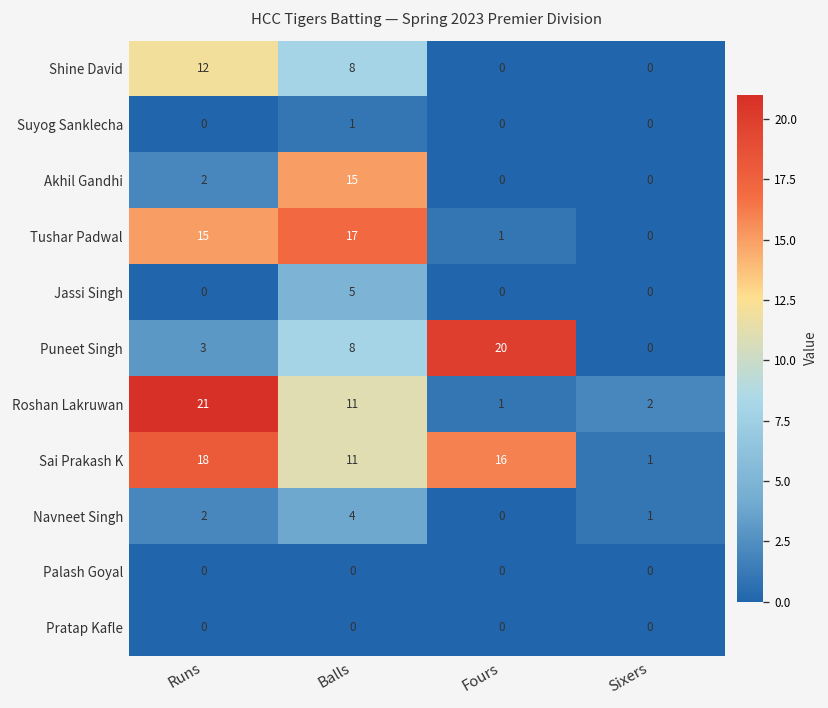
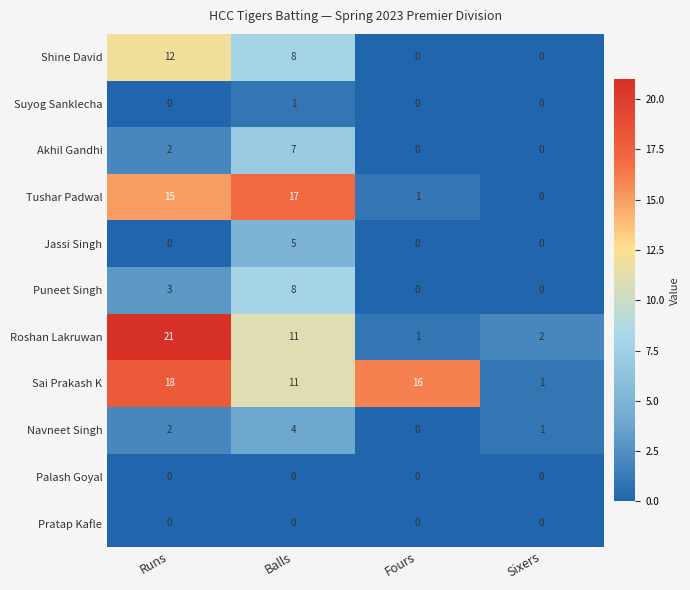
Akhil Gandhi, Balls: 15 -> 7
Puneet Singh, Fours: 20 -> 0
